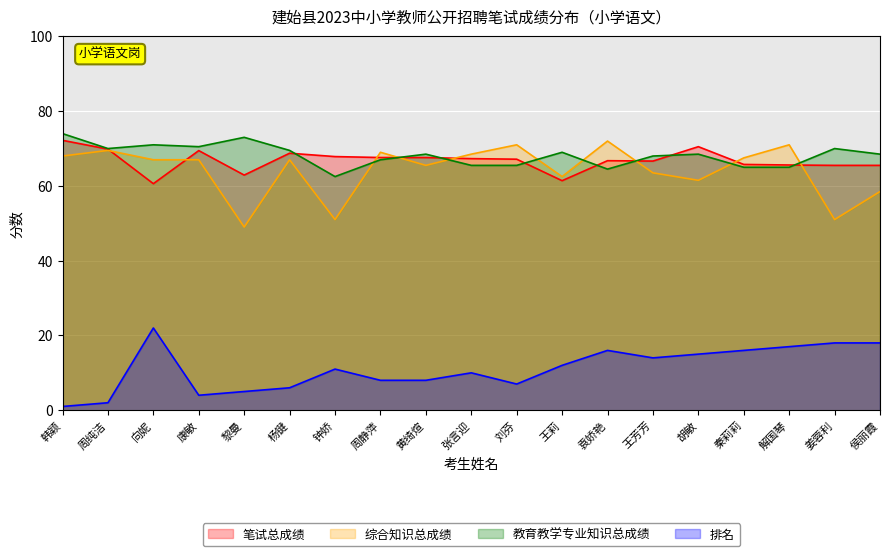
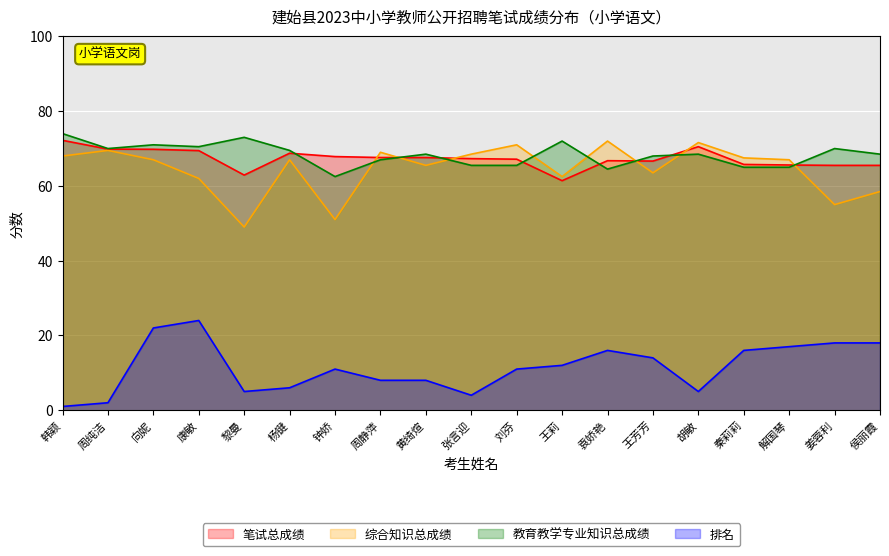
笔试总成绩, 向妮: 61 -> 70
综合知识总成绩, 康敏: 67 -> 62
排名, 康敏: 4 -> 24
排名, 张言迎: 10 -> 4
排名, 刘芬: 7 -> 11
教育教学专业知识总成绩, 王莉: 69 -> 72
综合知识总成绩, 胡敏: 62 -> 72
排名, 胡敏: 15 -> 5
综合知识总成绩, 解国琴: 71 -> 67
综合知识总成绩, 姜蓉利: 51 -> 55
